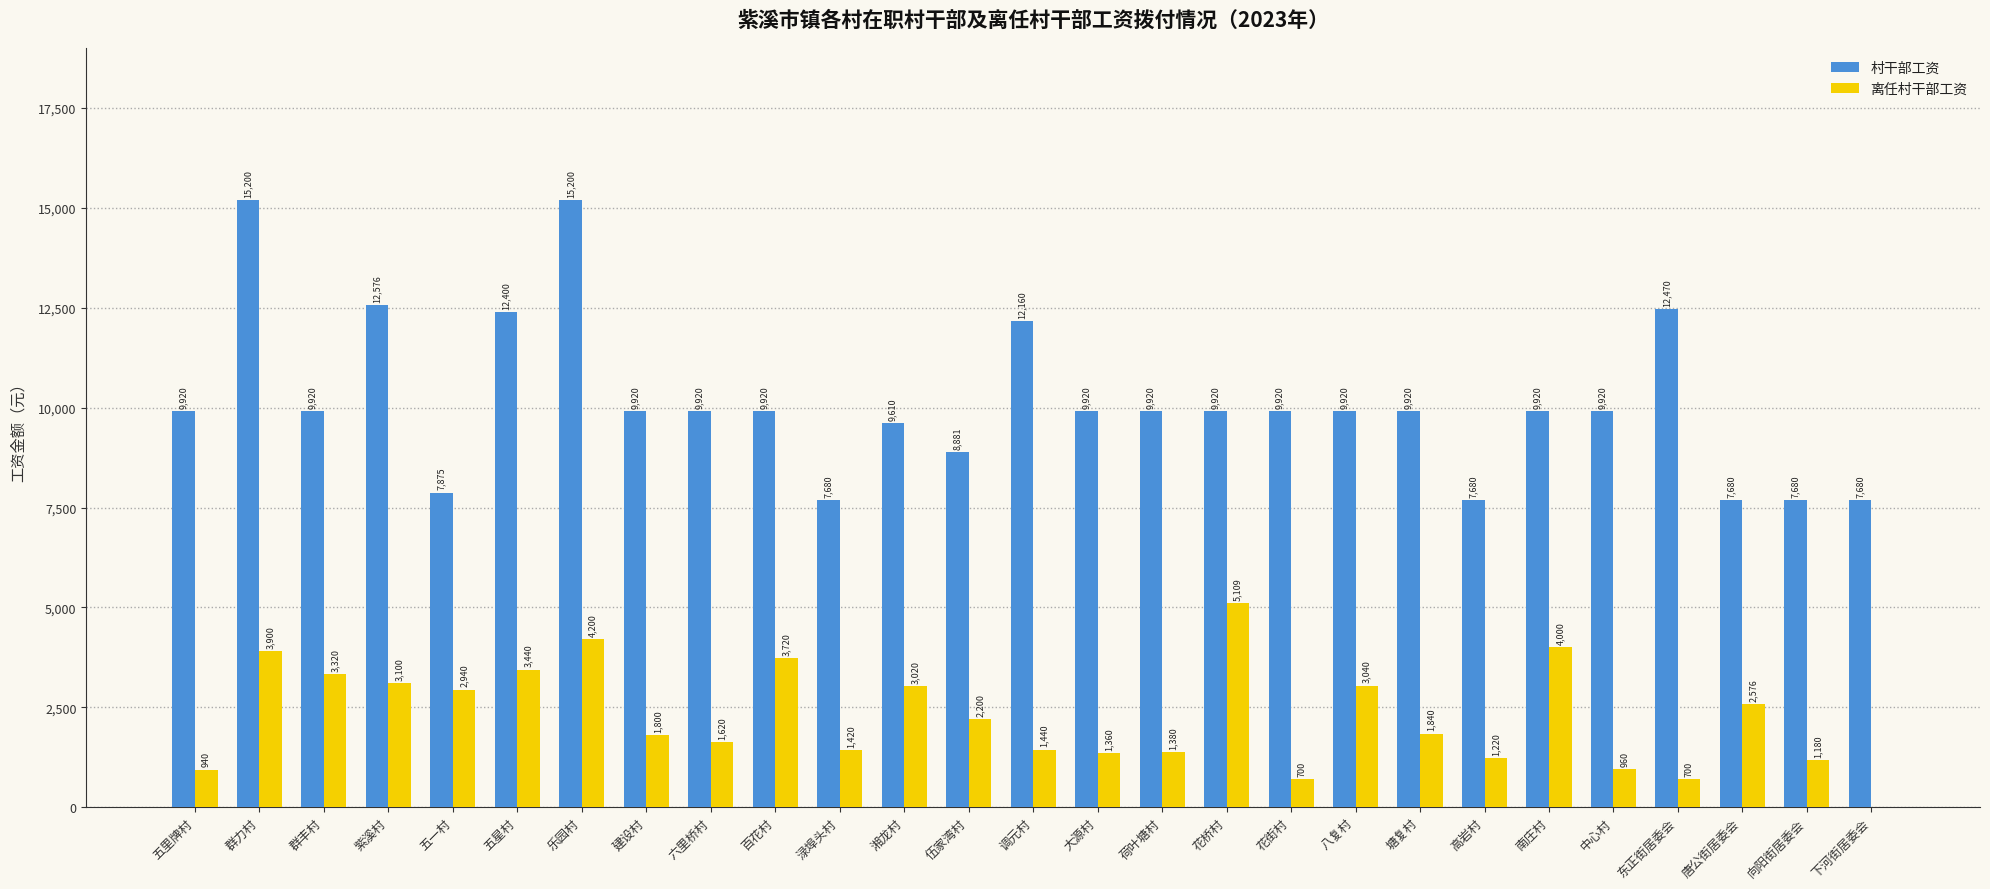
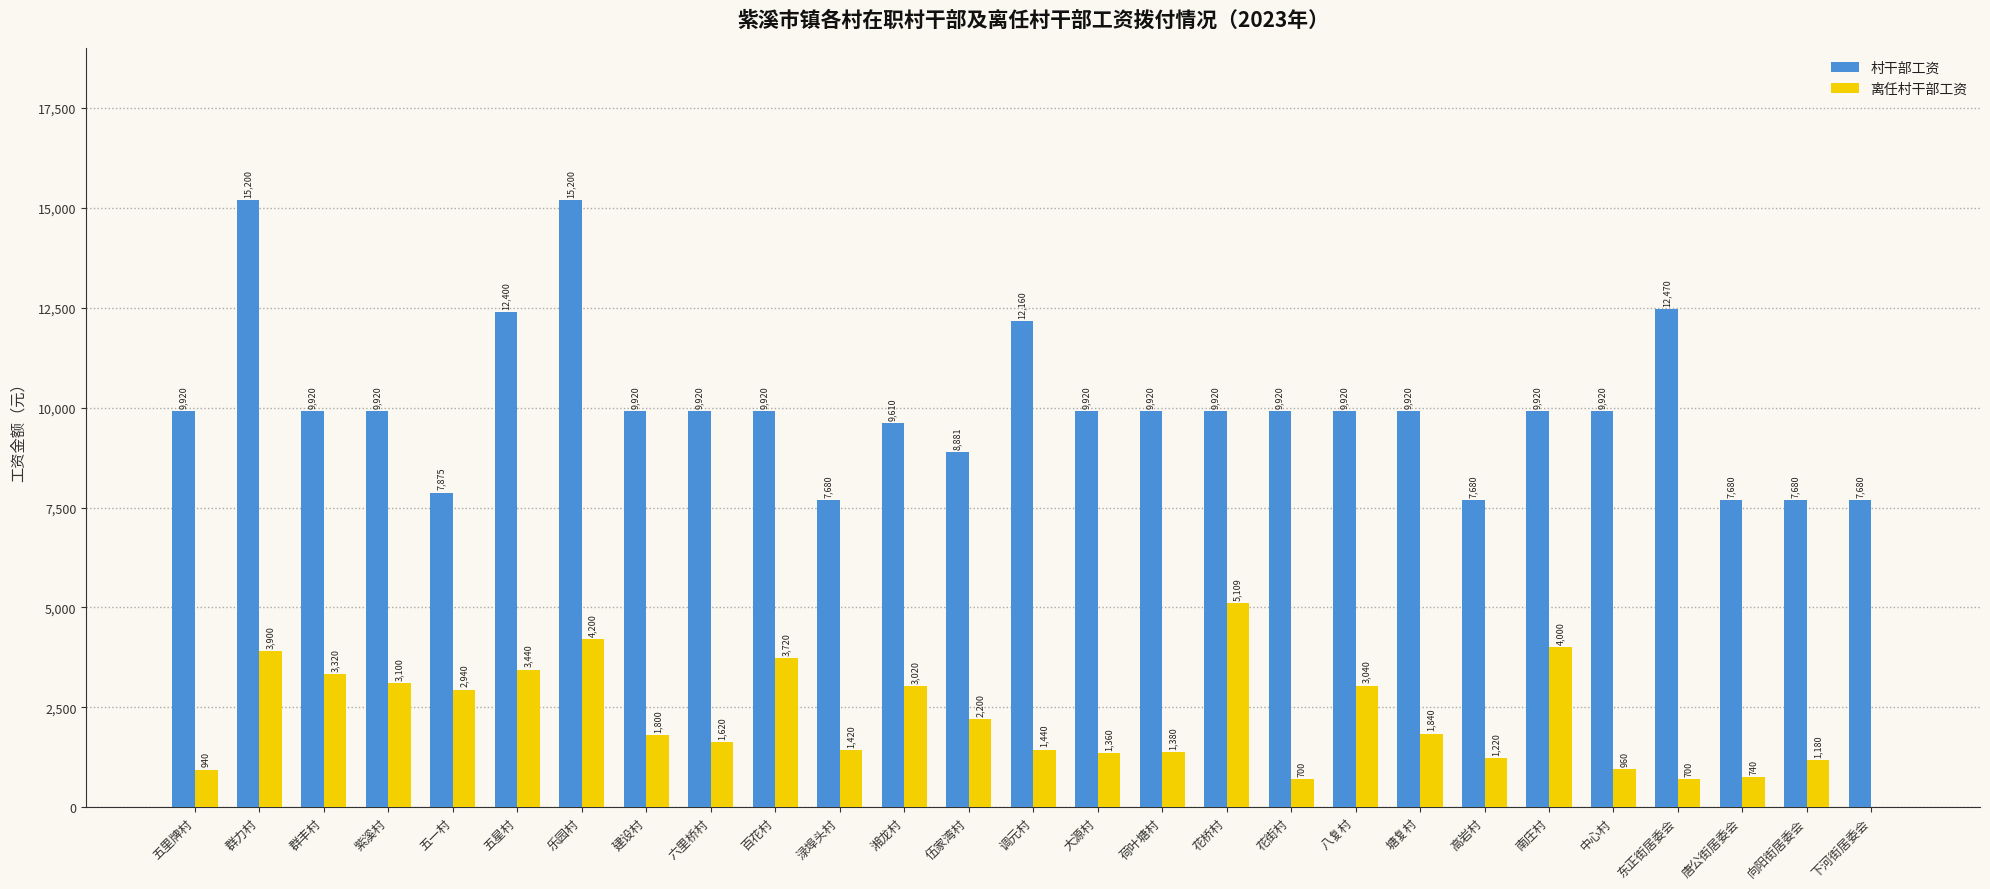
村干部工资, 紫溪村: 12,576 -> 9,920
离任村干部工资, 唐公街居委会: 2,576 -> 740
